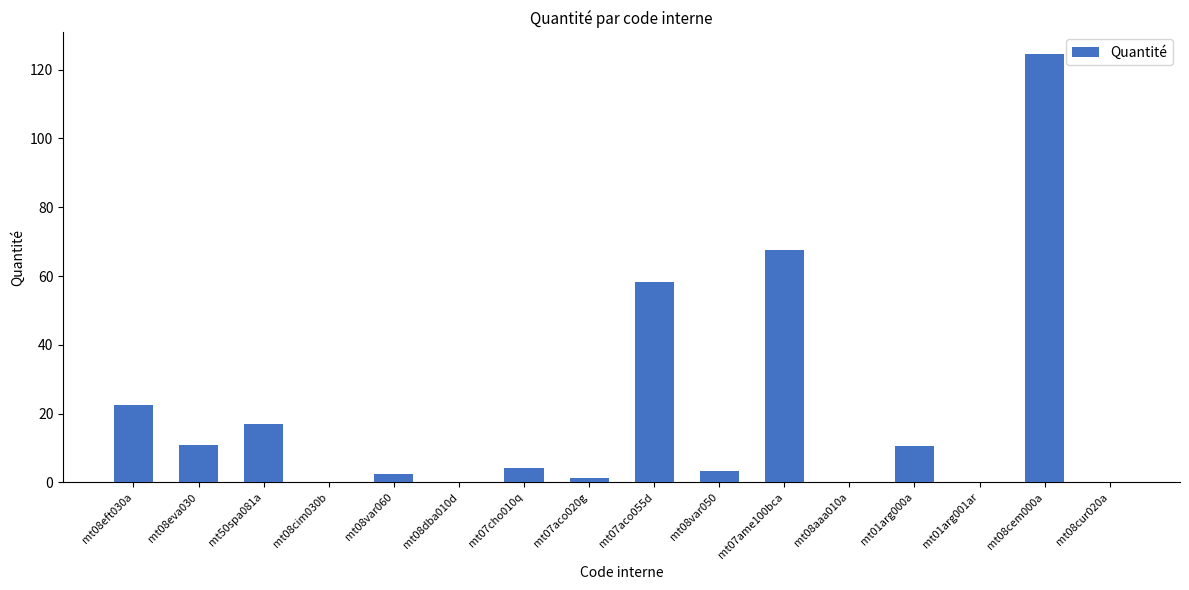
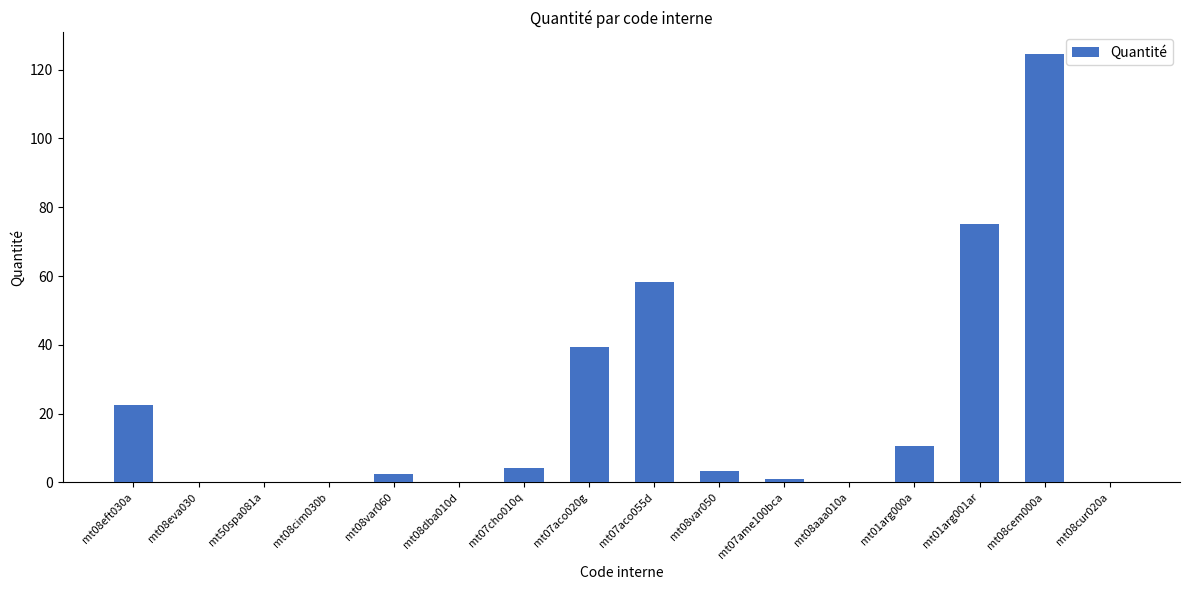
mt08eva030: 11 -> 0
mt50spa081a: 17 -> 0
mt07aco020g: 1 -> 39
mt07ame100bca: 68 -> 1
mt01arg001ar: 0 -> 75
